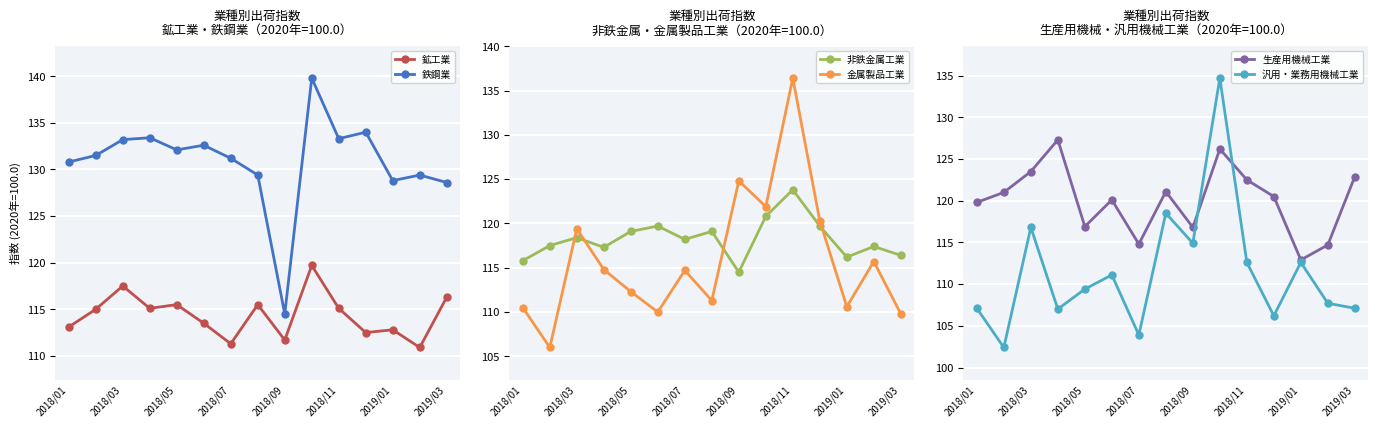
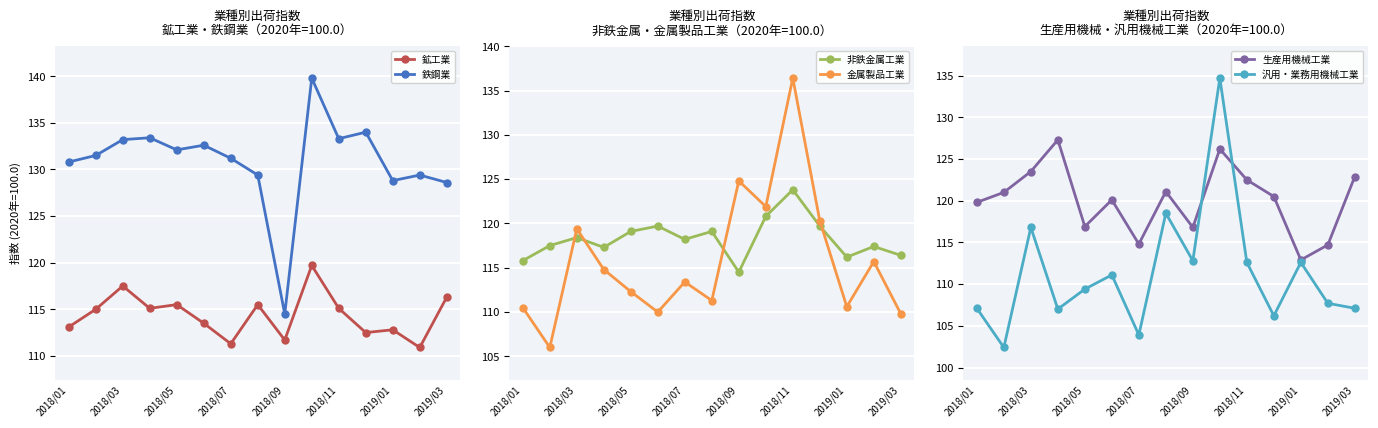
業種別出荷指数 非鉄金属・金属製品工業（2020年=100.0）, 金属製品工業, 2018/07: 115 -> 113
業種別出荷指数 生産用機械・汎用機械工業（2020年=100.0）, 汎用・業務用機械工業, 2018/09: 115 -> 113
